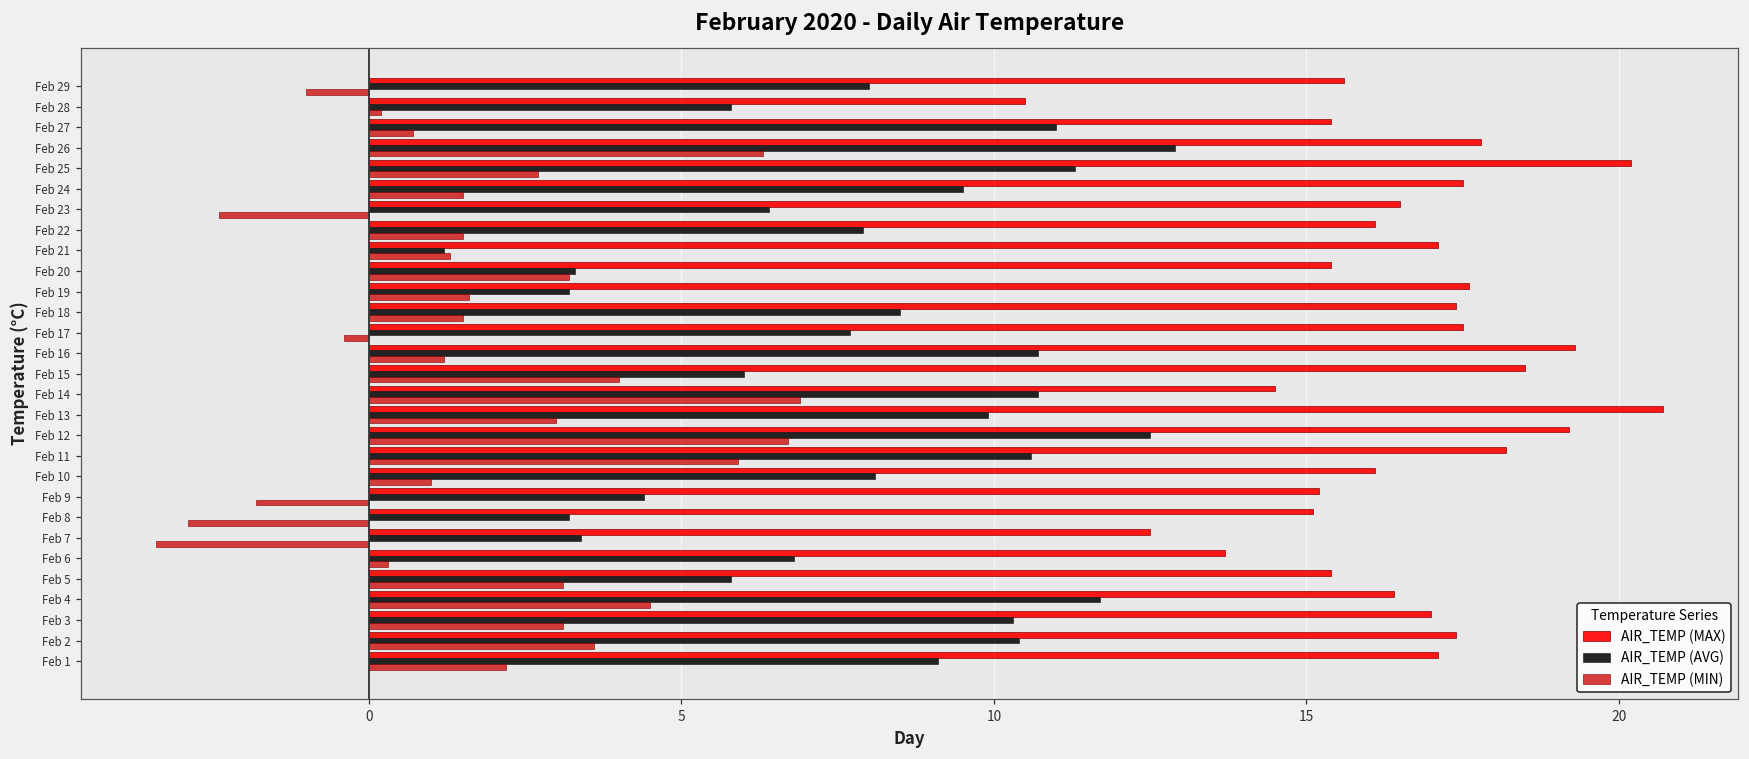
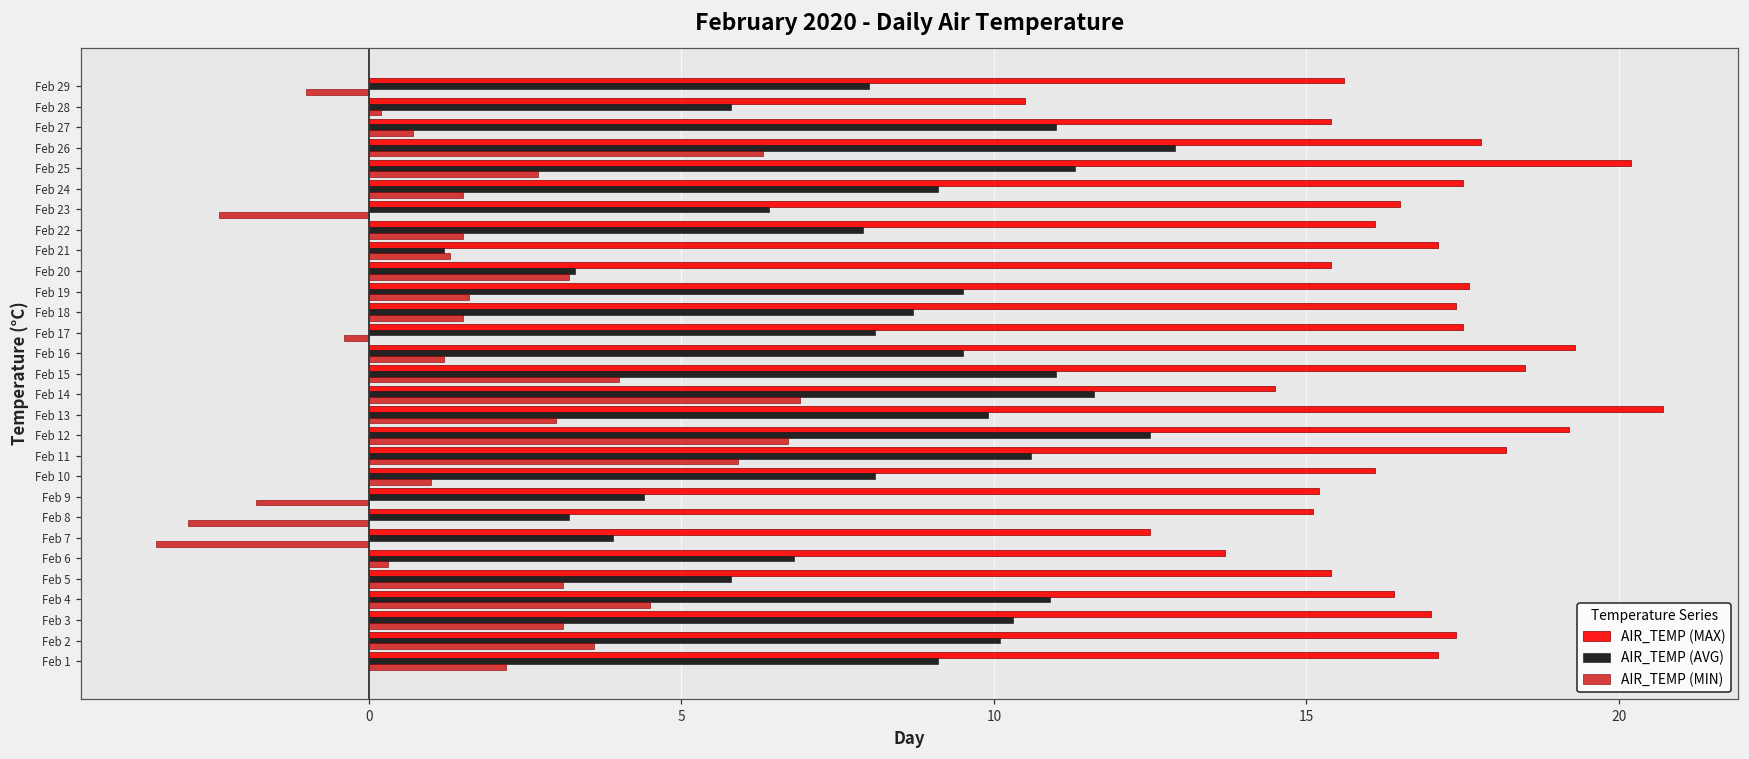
AIR_TEMP (AVG), Feb 24: 9.5 -> 9.1
AIR_TEMP (AVG), Feb 19: 3.2 -> 9.5
AIR_TEMP (AVG), Feb 18: 8.5 -> 8.7
AIR_TEMP (AVG), Feb 17: 7.7 -> 8.1
AIR_TEMP (AVG), Feb 16: 10.7 -> 9.5
AIR_TEMP (AVG), Feb 15: 6 -> 11
AIR_TEMP (AVG), Feb 14: 10.7 -> 11.6
AIR_TEMP (AVG), Feb 7: 3.4 -> 3.9
AIR_TEMP (AVG), Feb 4: 11.7 -> 10.9
AIR_TEMP (AVG), Feb 2: 10.4 -> 10.1
